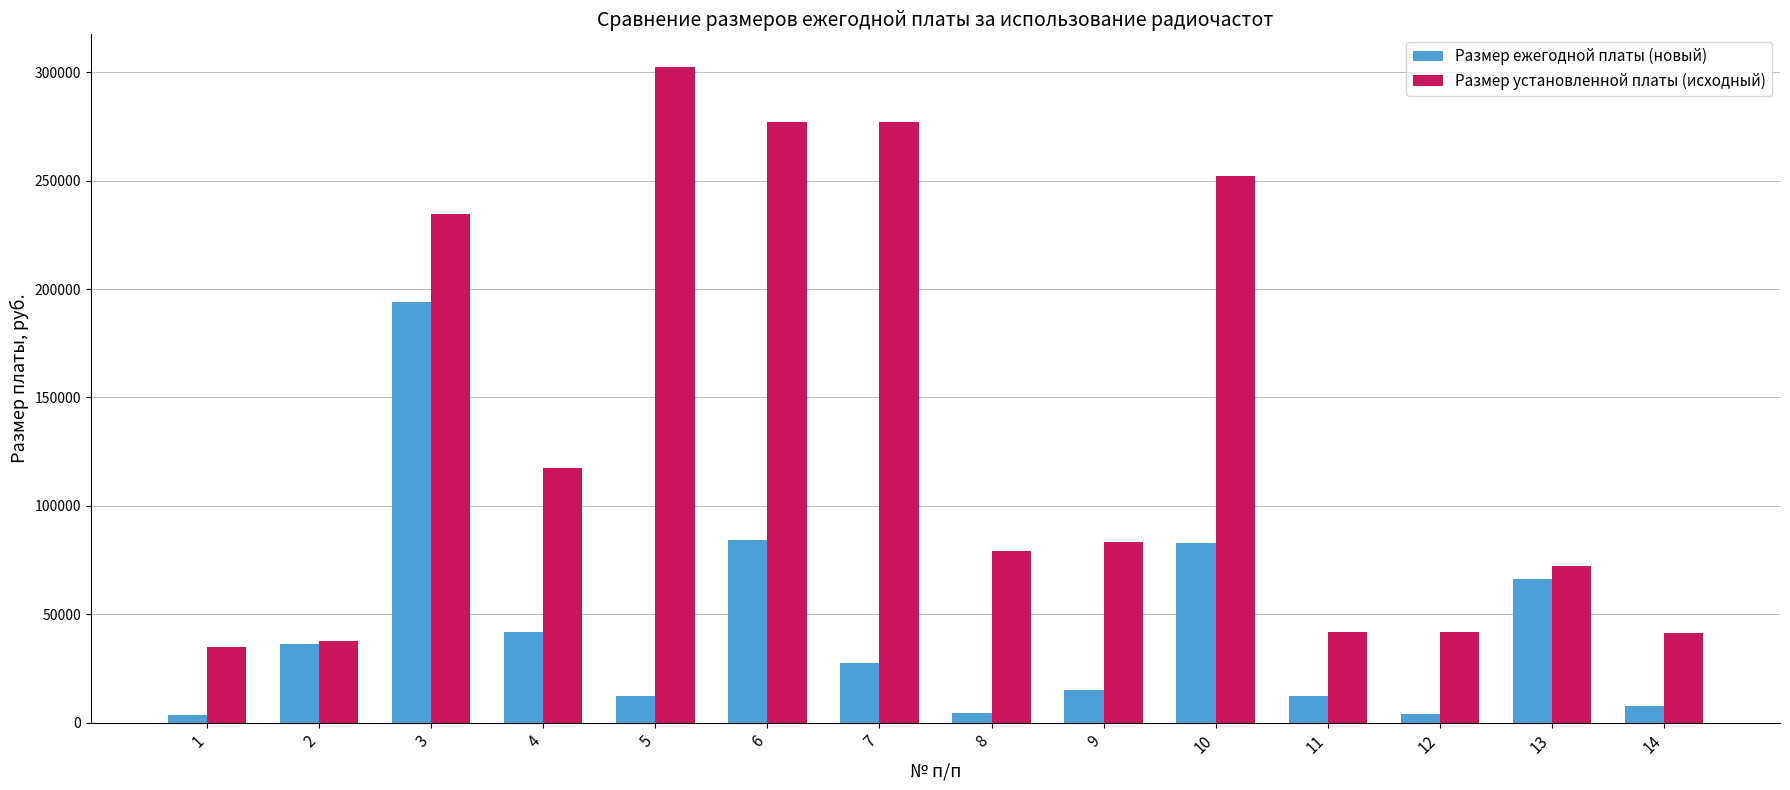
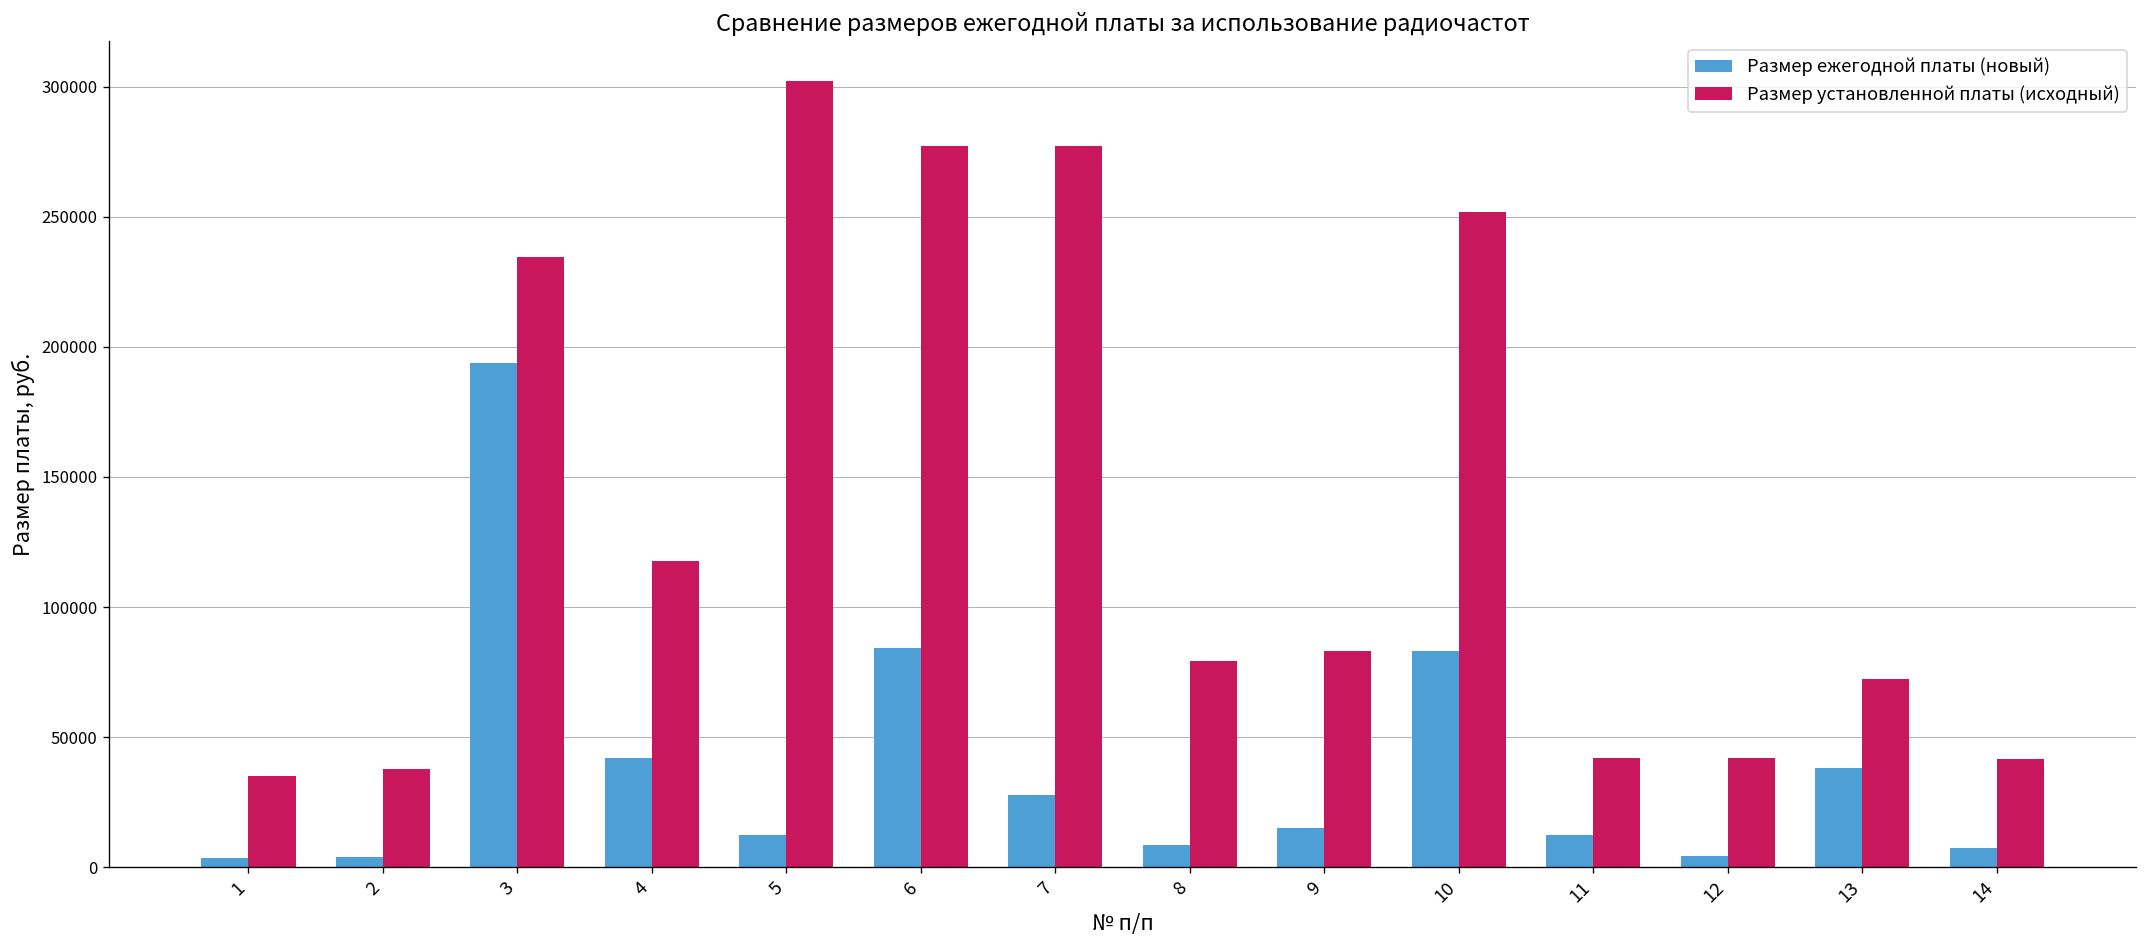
Размер ежегодной платы (новый), 2: 36000 -> 4000
Размер ежегодной платы (новый), 8: 4000 -> 8000
Размер ежегодной платы (новый), 13: 67000 -> 38000
